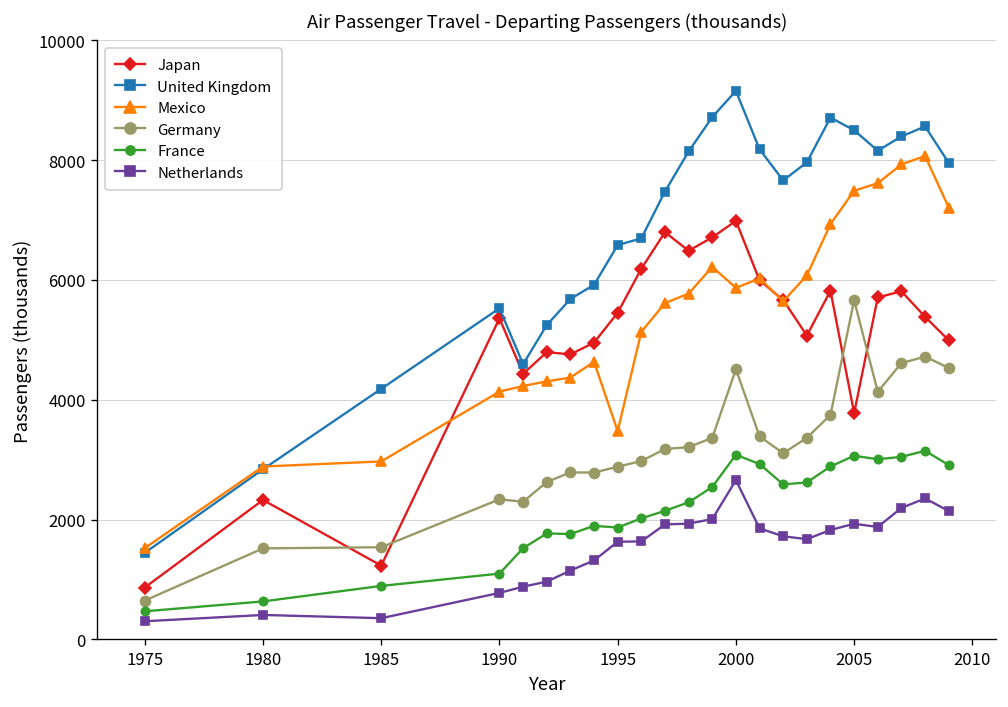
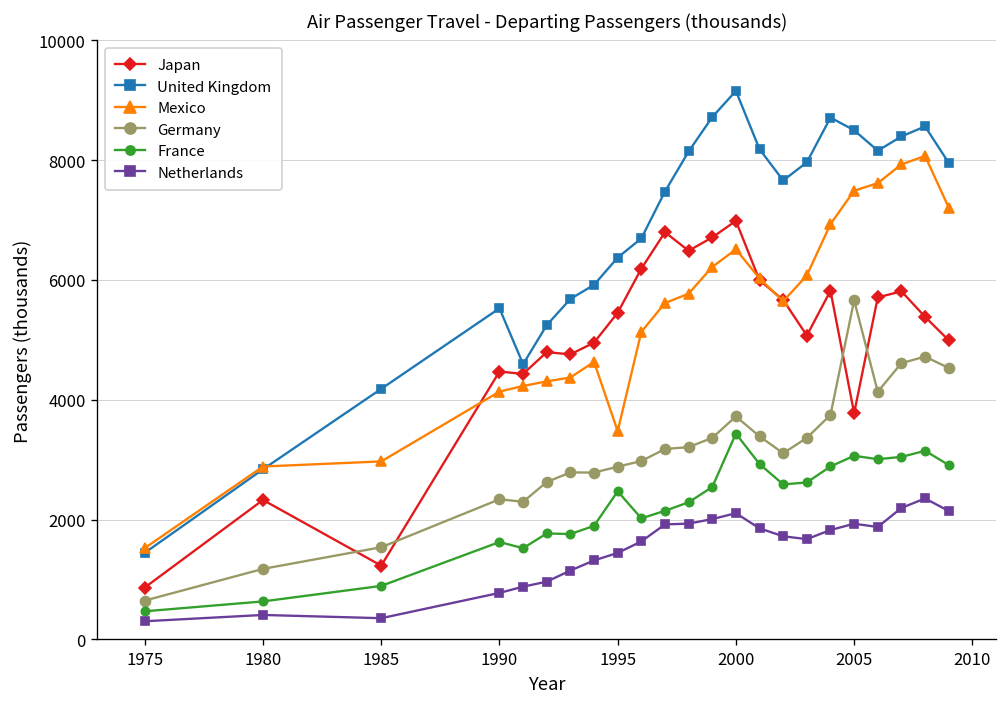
Germany, 1980: 1500 -> 1200
Japan, 1990: 5400 -> 4500
France, 1990: 1100 -> 1600
United Kingdom, 1995: 6600 -> 6400
France, 1995: 1900 -> 2500
Netherlands, 1995: 1600 -> 1400
Mexico, 2000: 5900 -> 6500
Germany, 2000: 4500 -> 3700
France, 2000: 3100 -> 3400
Netherlands, 2000: 2700 -> 2100
